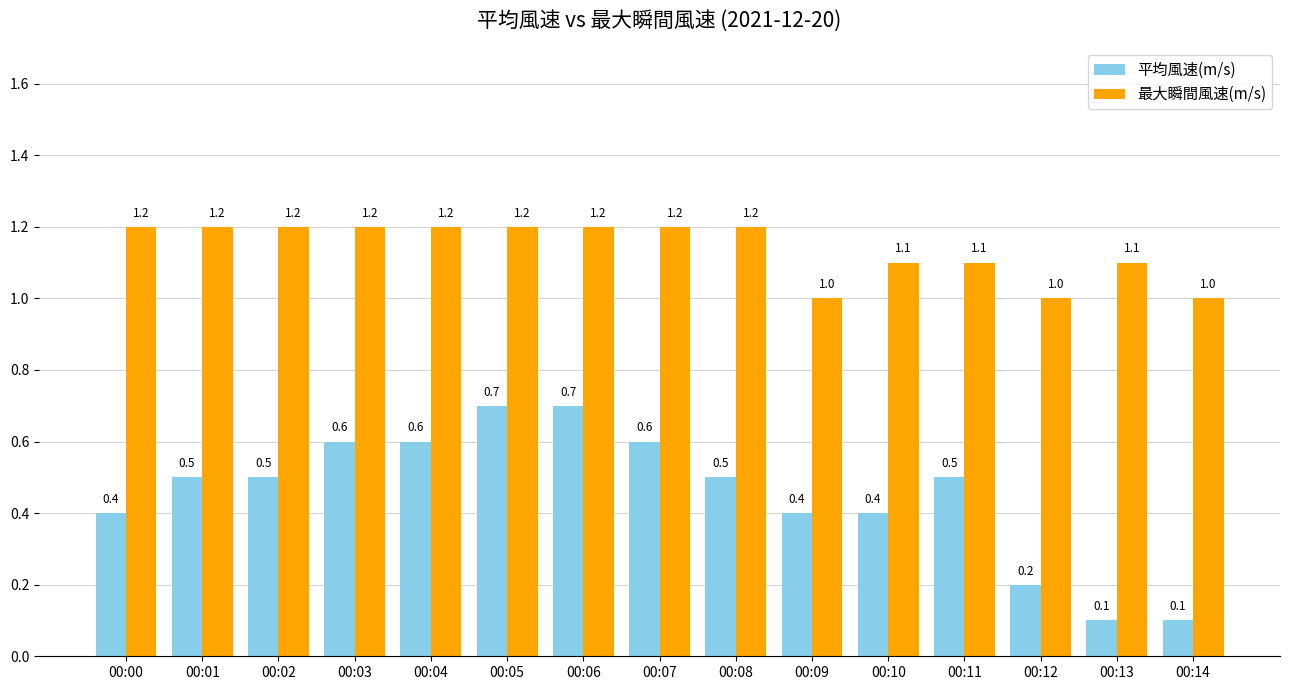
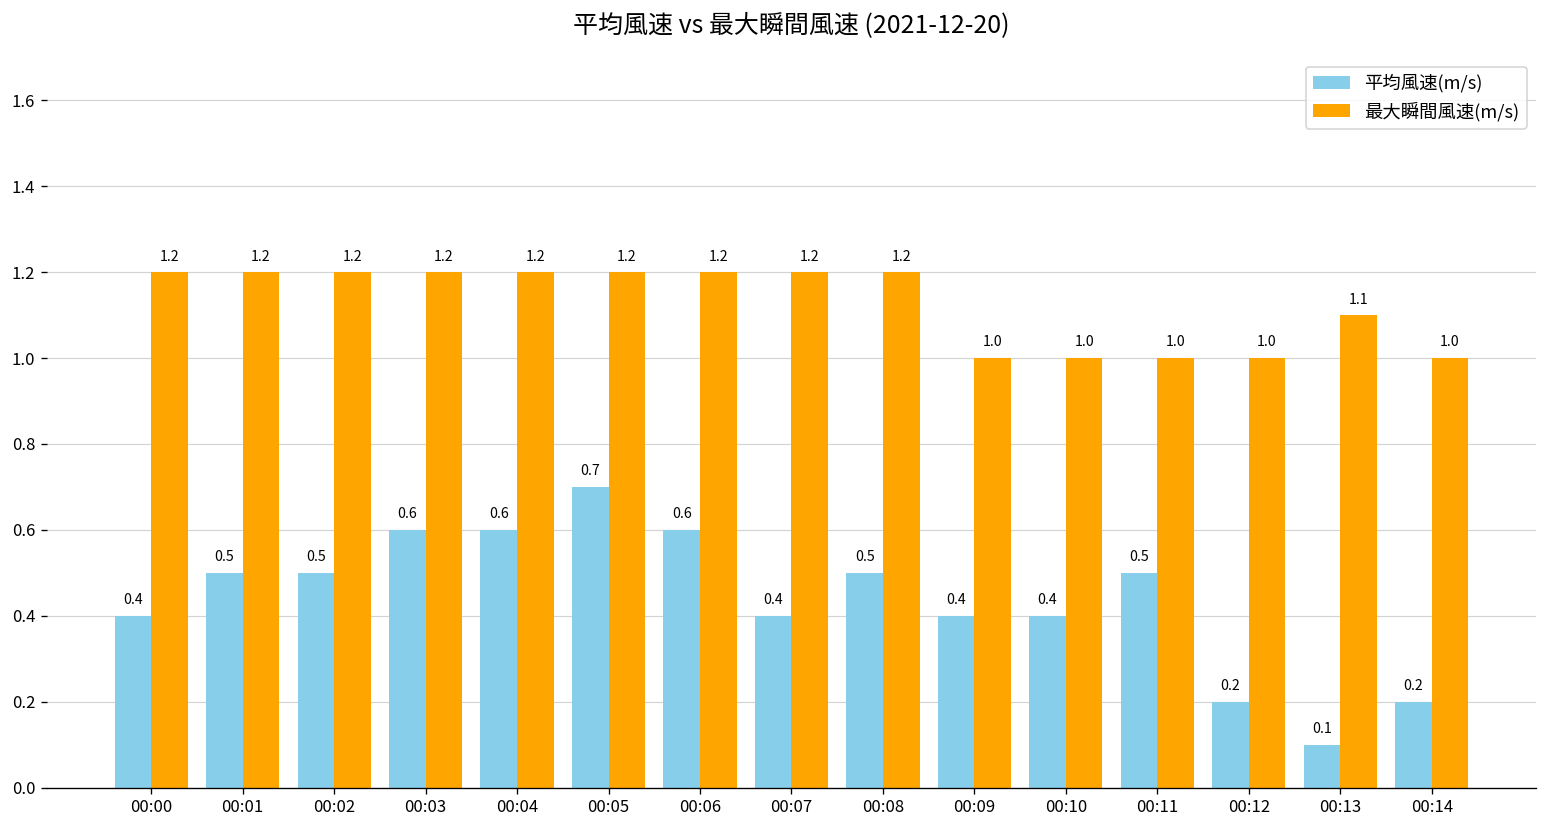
平均風速(m/s), 00:06: 0.7 -> 0.6
平均風速(m/s), 00:07: 0.6 -> 0.4
最大瞬間風速(m/s), 00:10: 1.1 -> 1.0
最大瞬間風速(m/s), 00:11: 1.1 -> 1.0
平均風速(m/s), 00:14: 0.1 -> 0.2
